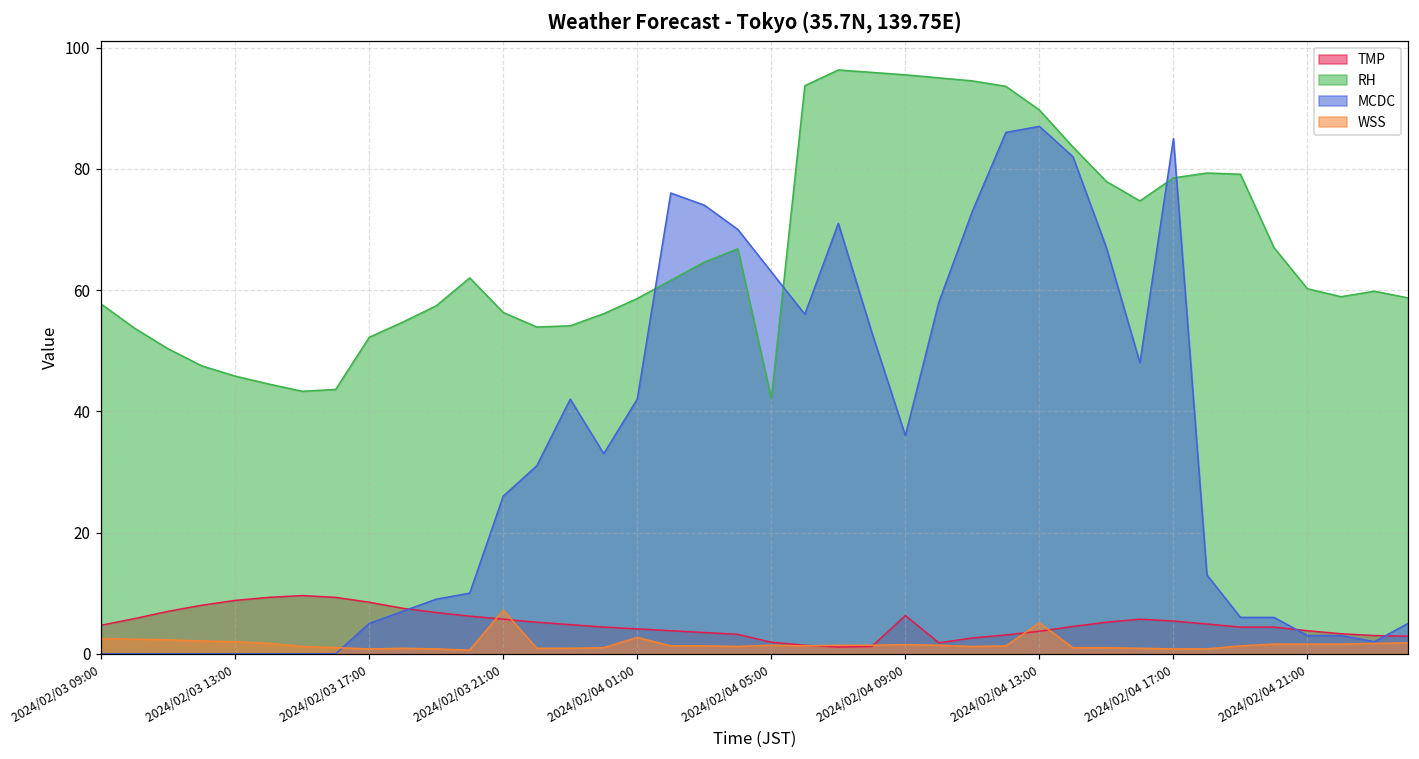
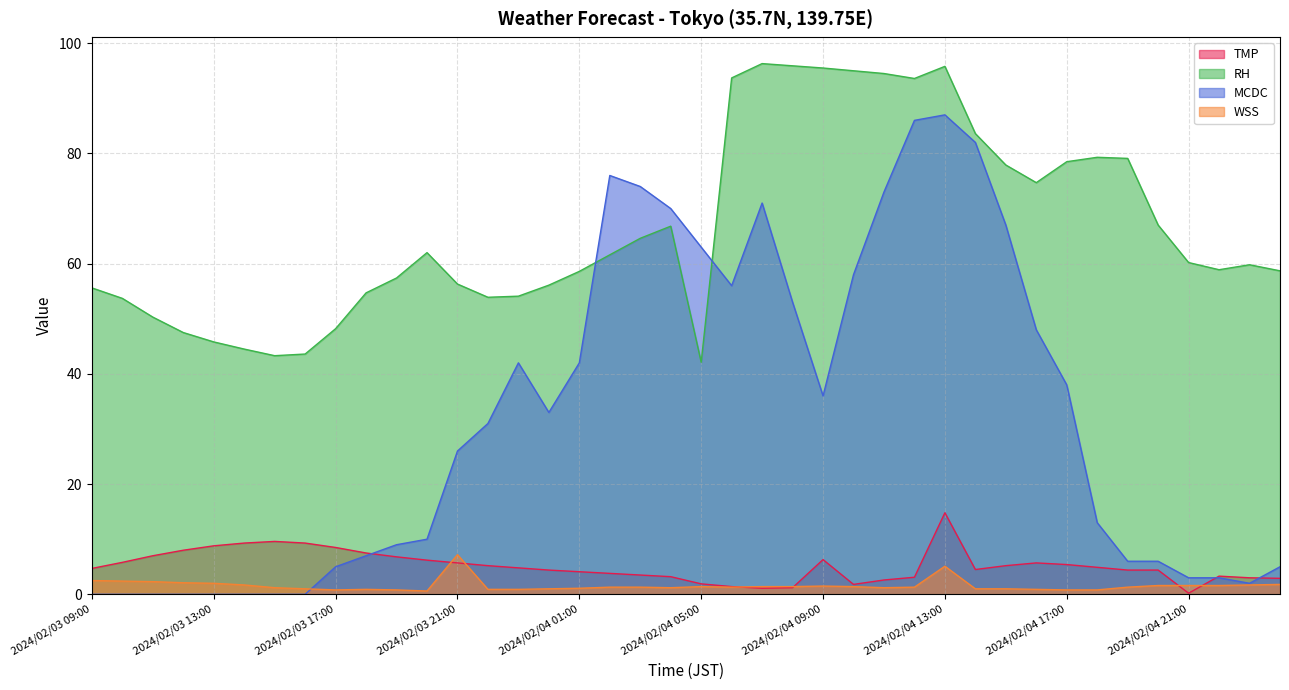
RH, 2024/02/03 09:00: 58 -> 56
RH, 2024/02/03 17:00: 52 -> 48
WSS, 2024/02/04 01:00: 3 -> 1
TMP, 2024/02/04 13:00: 4 -> 15
RH, 2024/02/04 13:00: 90 -> 96
MCDC, 2024/02/04 17:00: 85 -> 38
TMP, 2024/02/04 21:00: 4 -> 0
